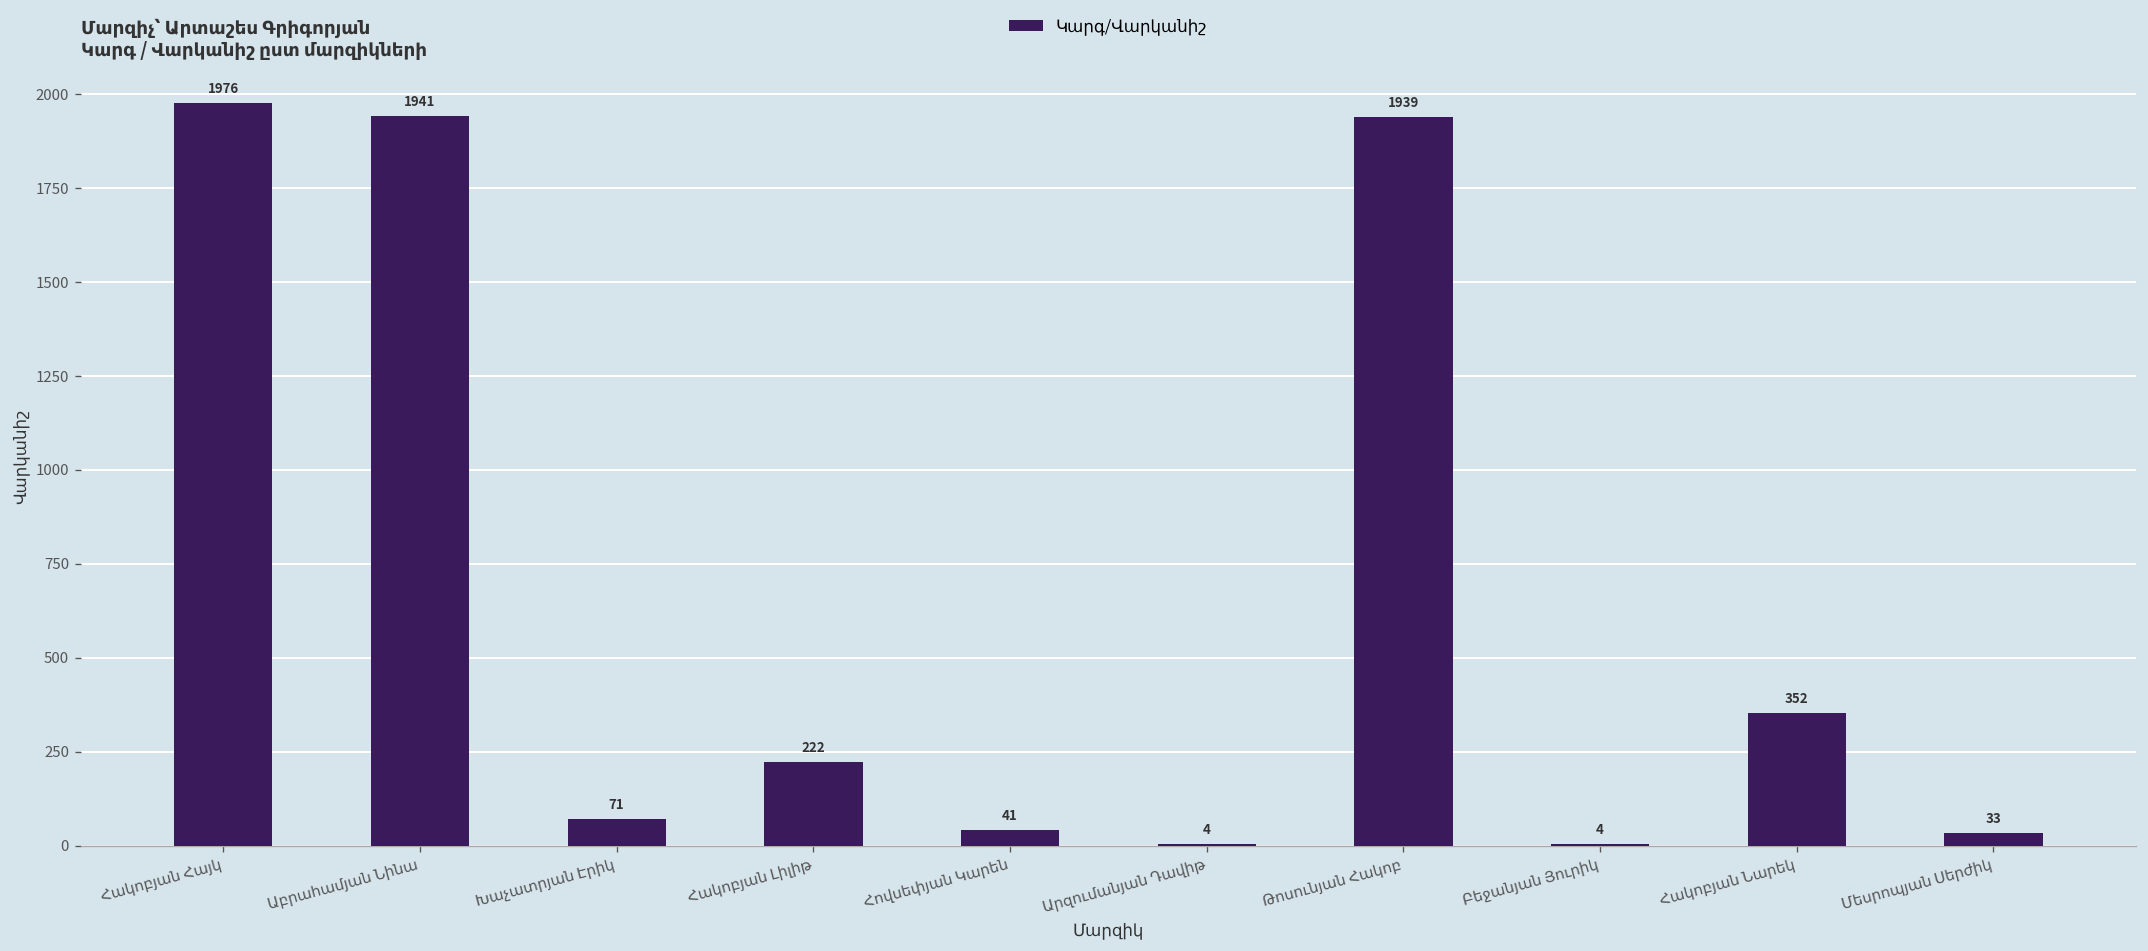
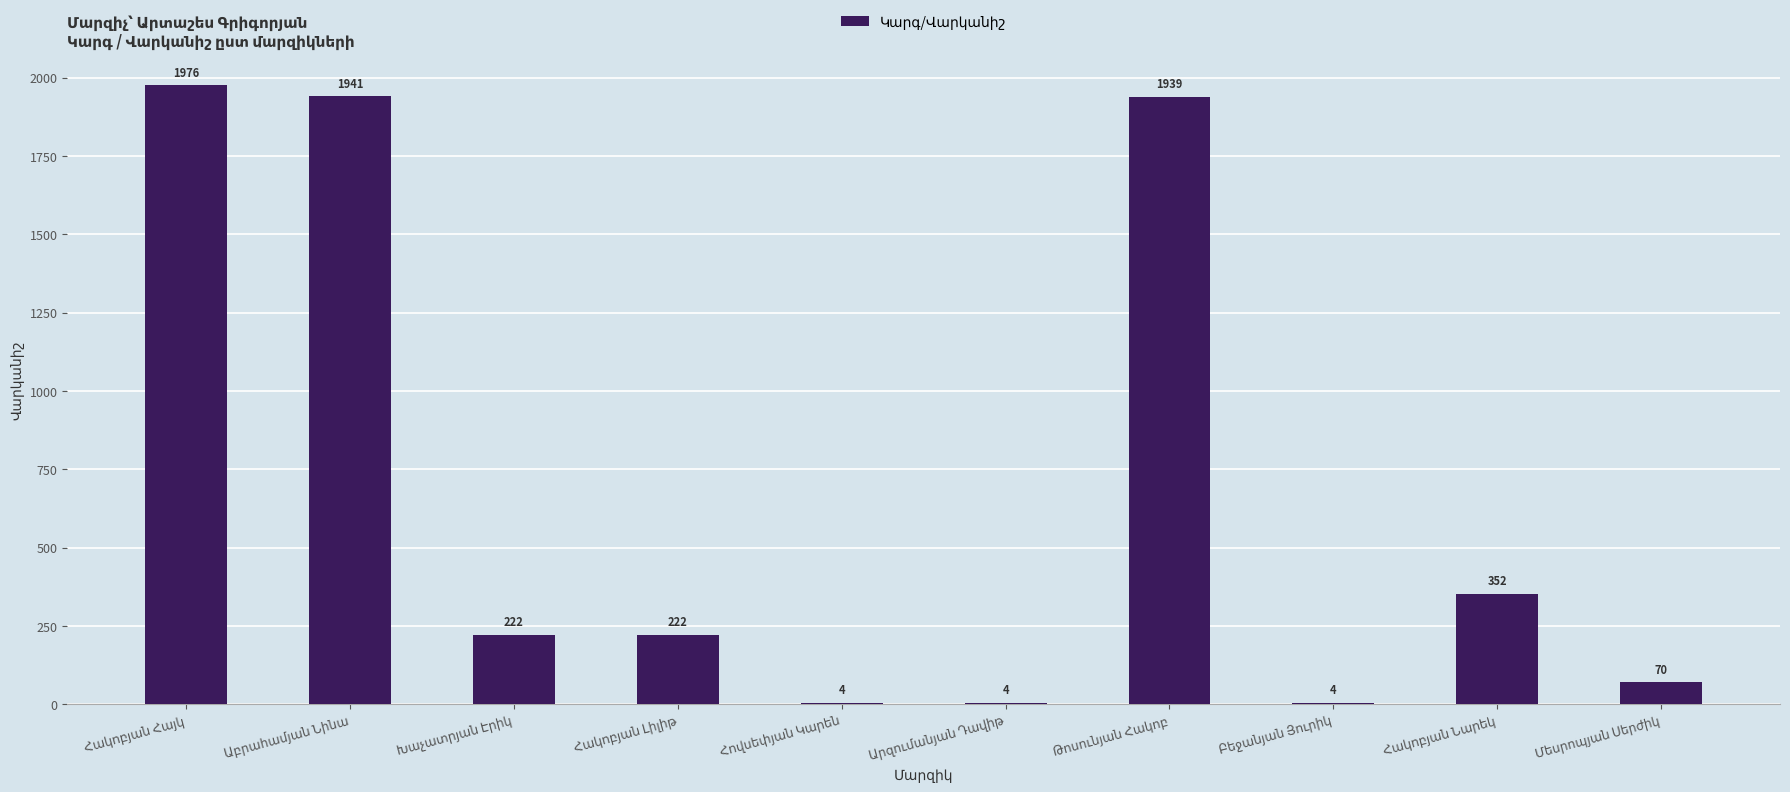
Խաչատրյան Էրիկ: 71 -> 222
Հովսեփյան Կարեն: 41 -> 4
Մեսրոպյան Սերժիկ: 33 -> 70
